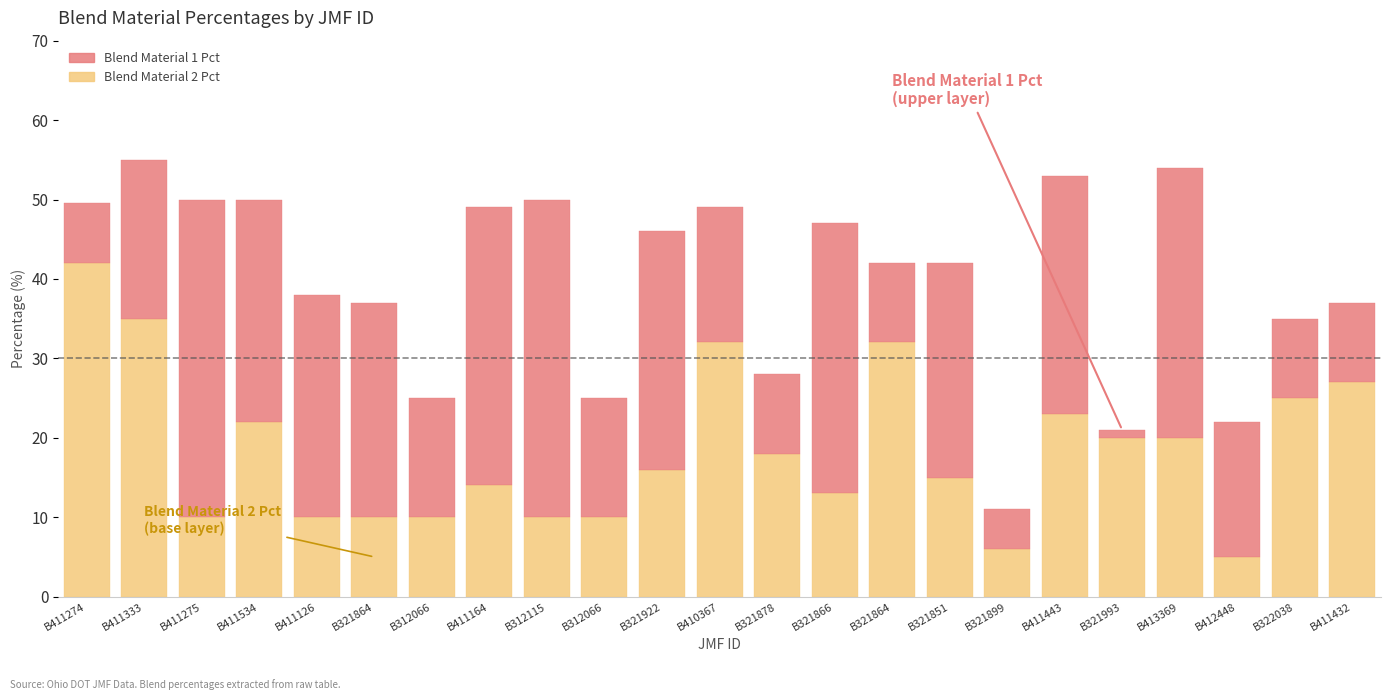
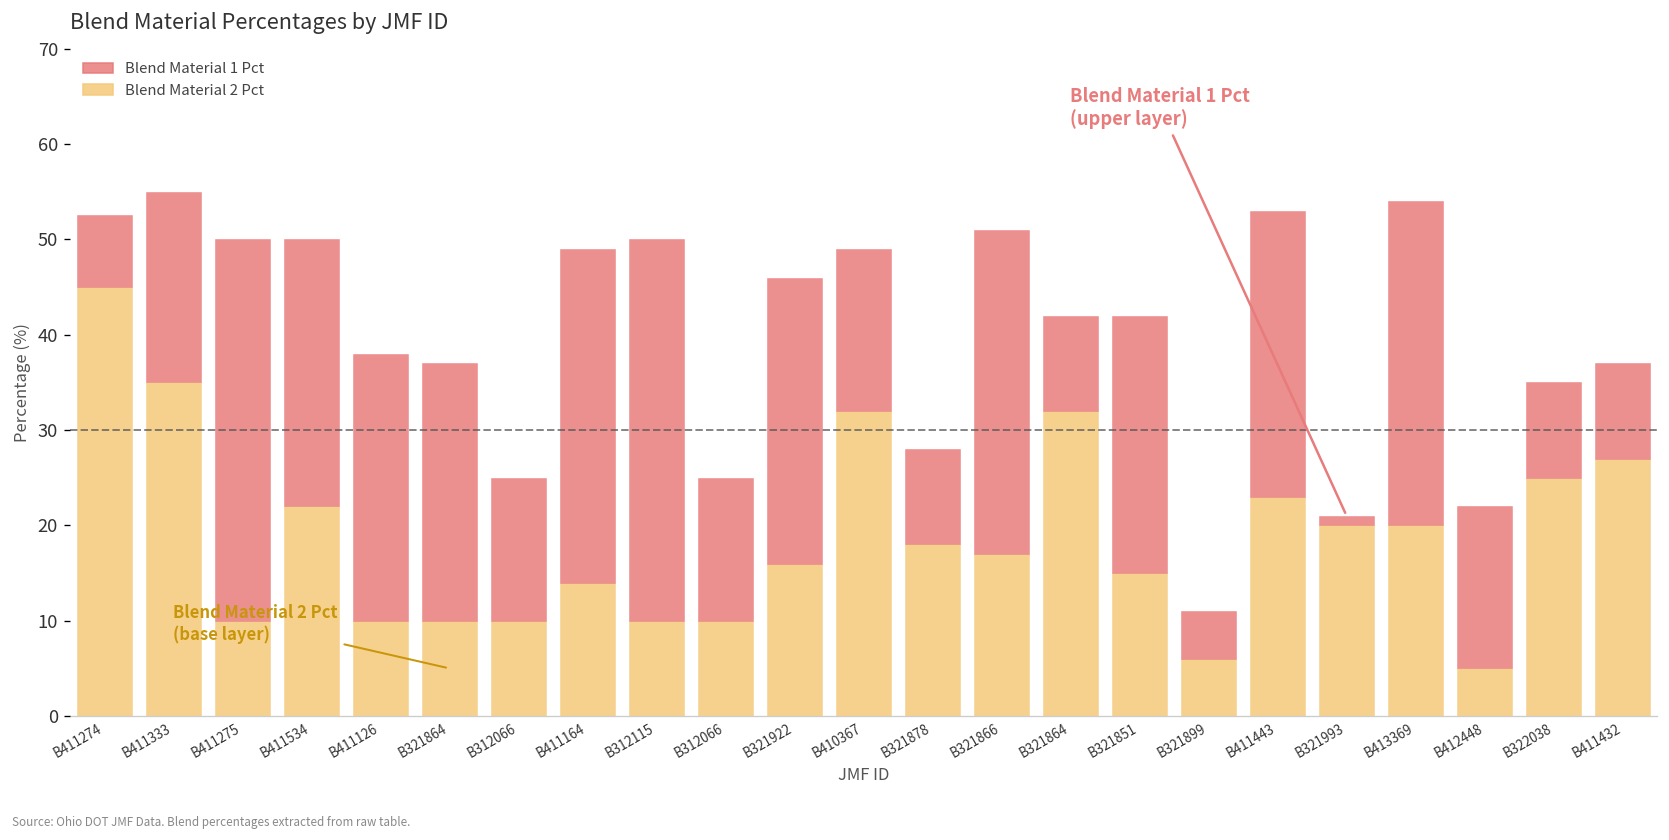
Blend Material 2 Pct, B411274: 42 -> 45
Blend Material 2 Pct, B321866: 13 -> 17
